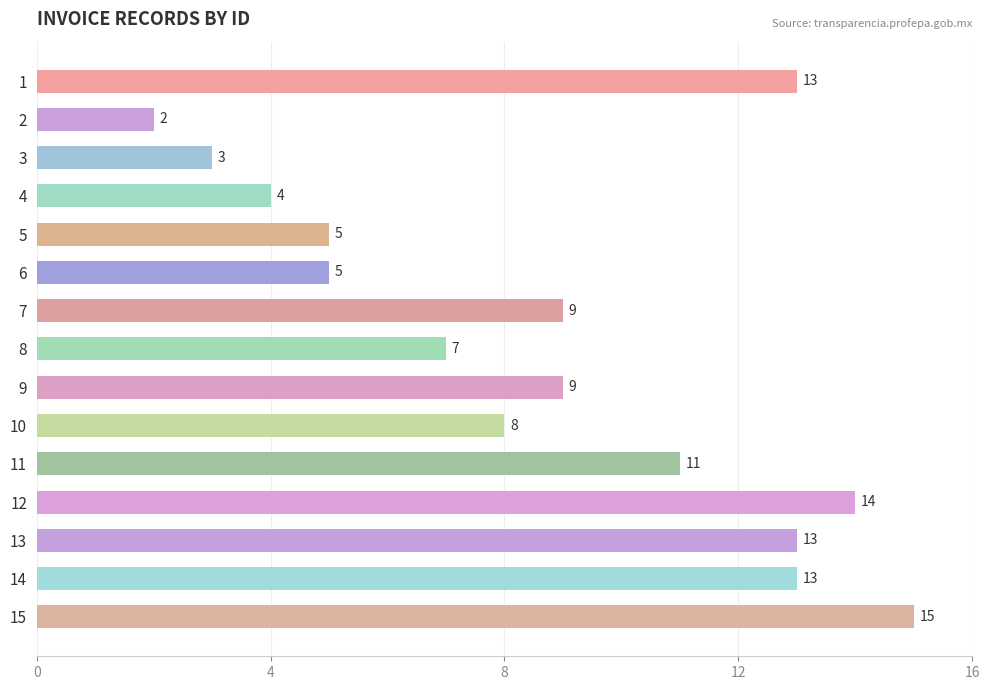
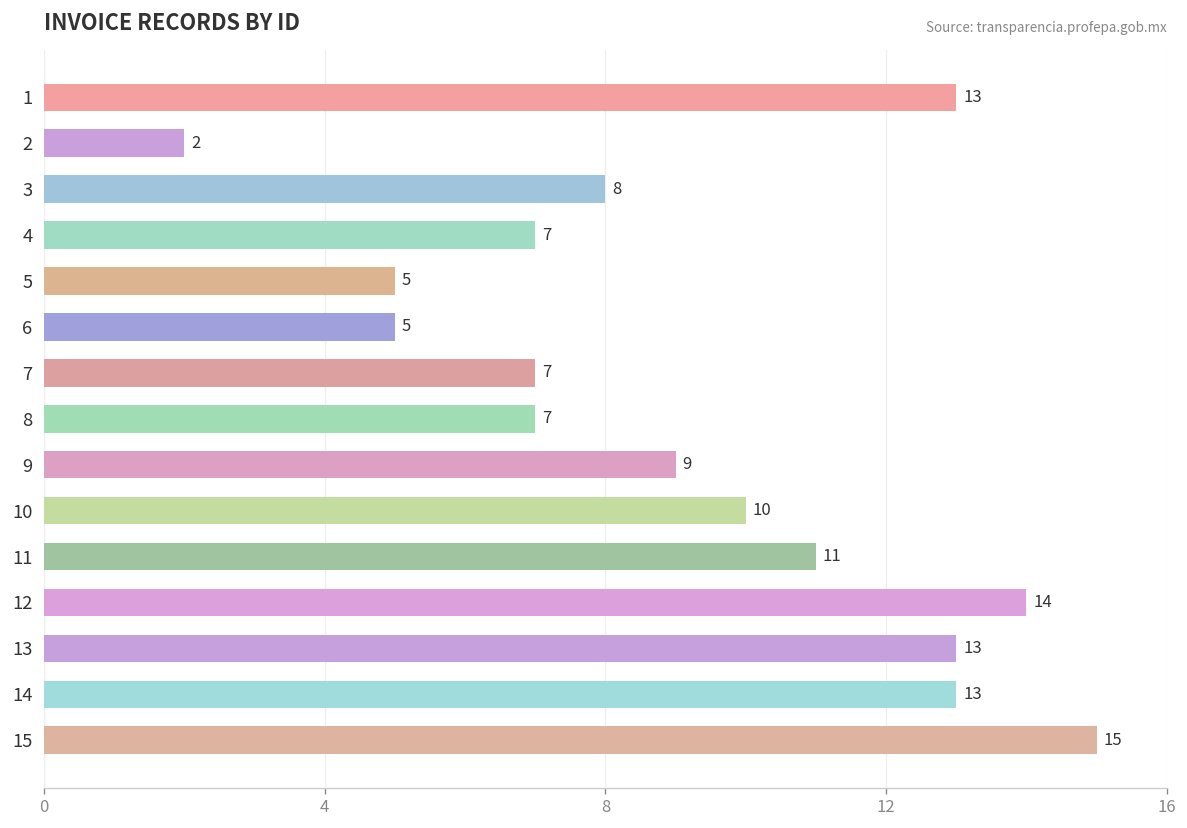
3: 3 -> 8
4: 4 -> 7
7: 9 -> 7
10: 8 -> 10
